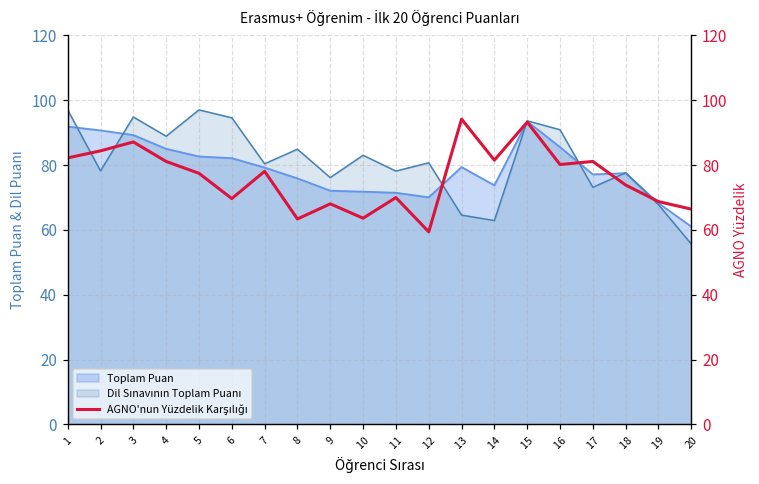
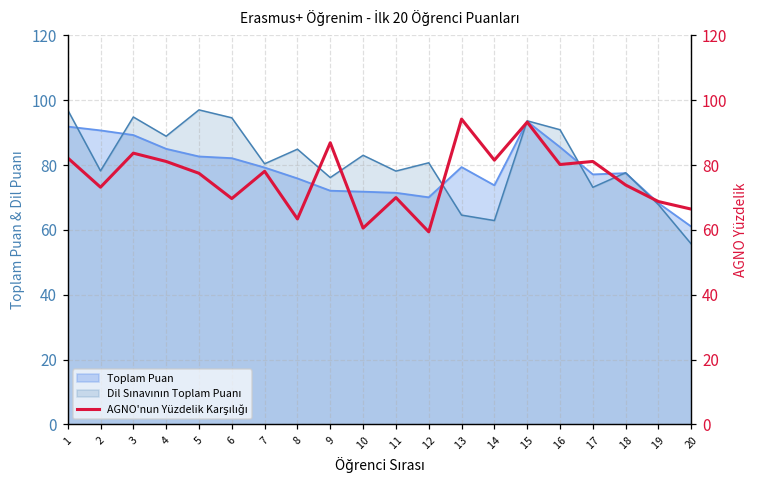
AGNO'nun Yüzdelik Karşılığı, 2: 84 -> 73
AGNO'nun Yüzdelik Karşılığı, 3: 87 -> 84
AGNO'nun Yüzdelik Karşılığı, 9: 68 -> 87
AGNO'nun Yüzdelik Karşılığı, 10: 64 -> 61
